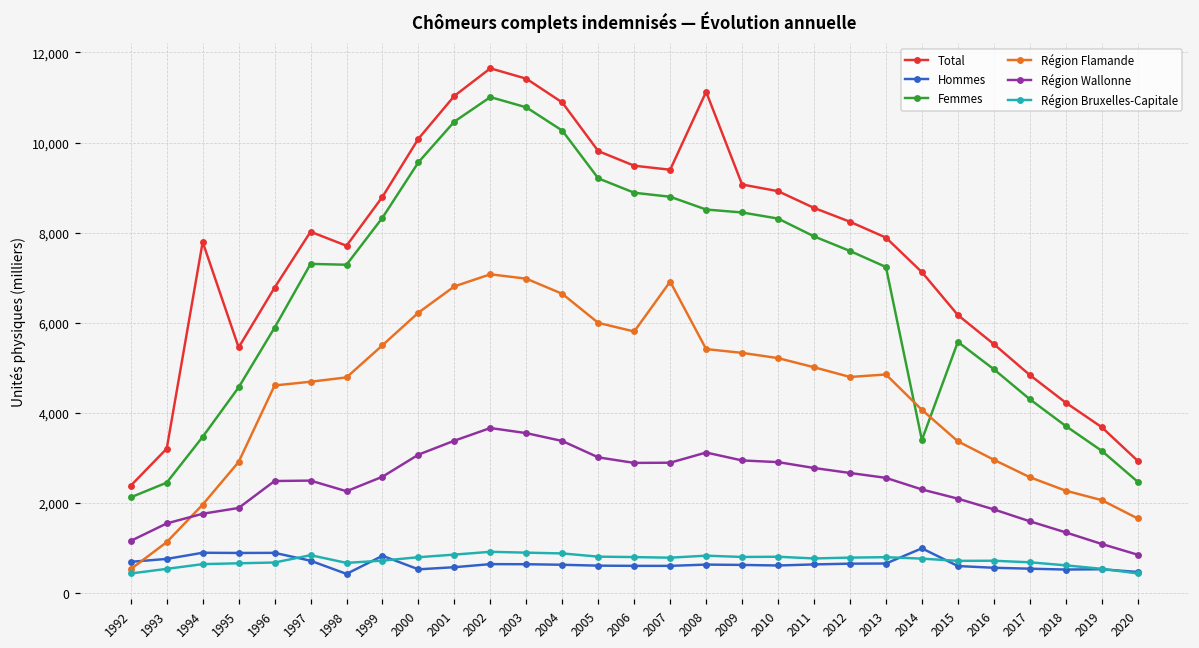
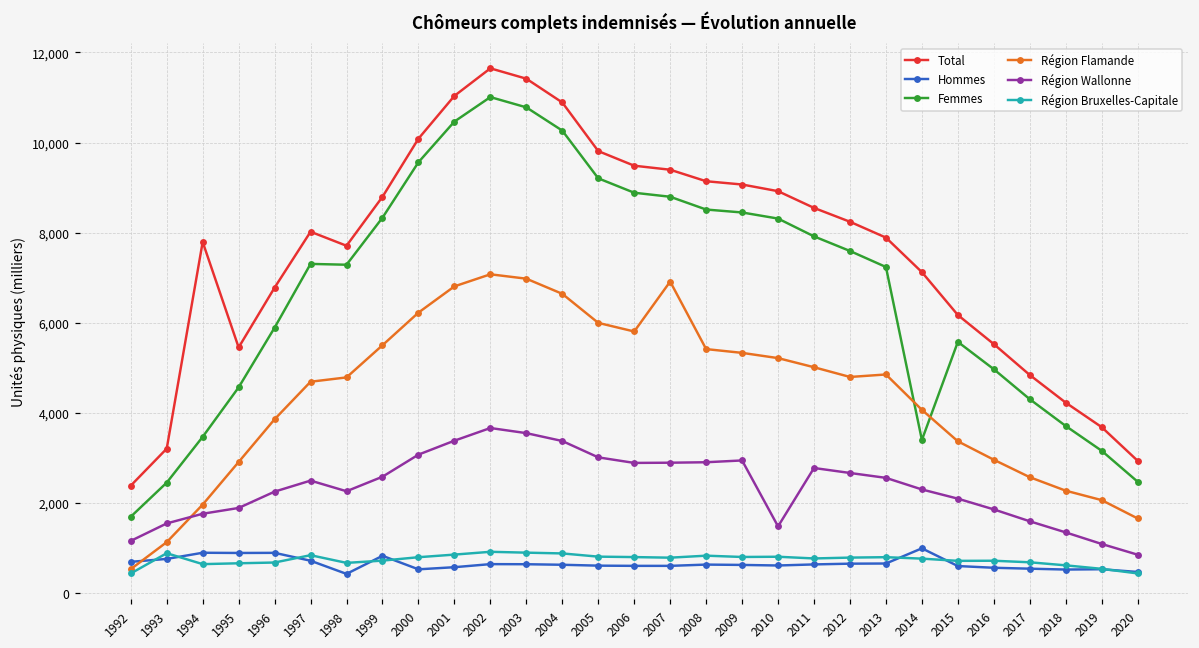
Femmes, 1992: 2,100 -> 1,700
Région Bruxelles-Capitale, 1993: 500 -> 900
Région Flamande, 1996: 4,600 -> 3,900
Région Wallonne, 1996: 2,500 -> 2,200
Total, 2008: 11,100 -> 9,100
Région Wallonne, 2008: 3,100 -> 2,900
Région Wallonne, 2010: 2,900 -> 1,500
